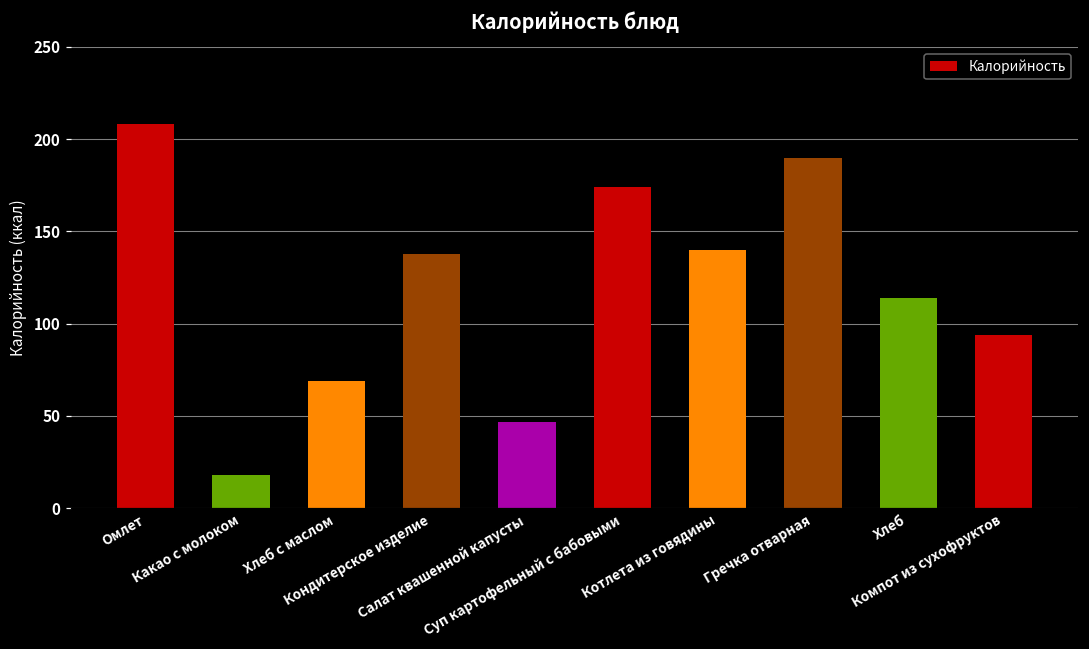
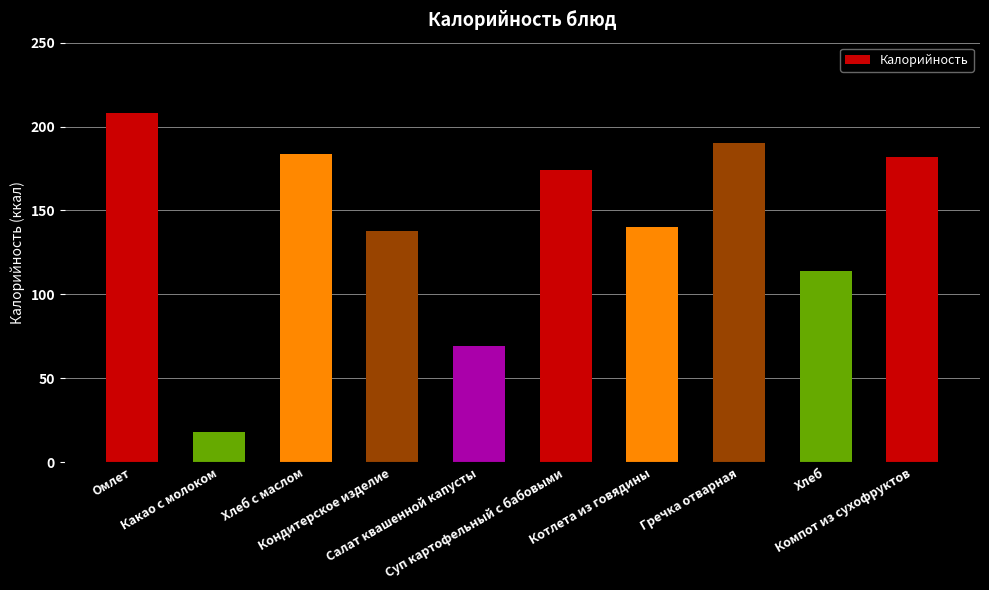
Хлеб с маслом: 69 -> 184
Салат квашенной капусты: 47 -> 69
Компот из сухофруктов: 94 -> 182
